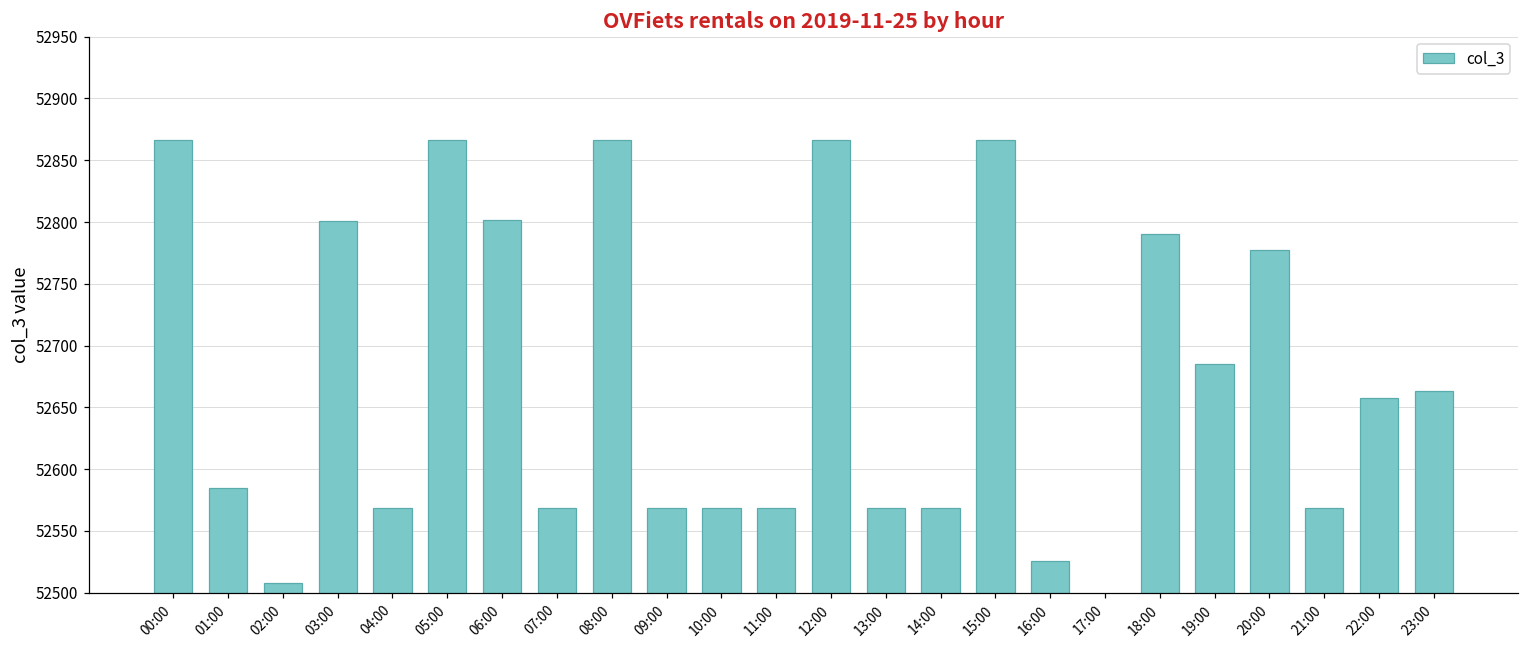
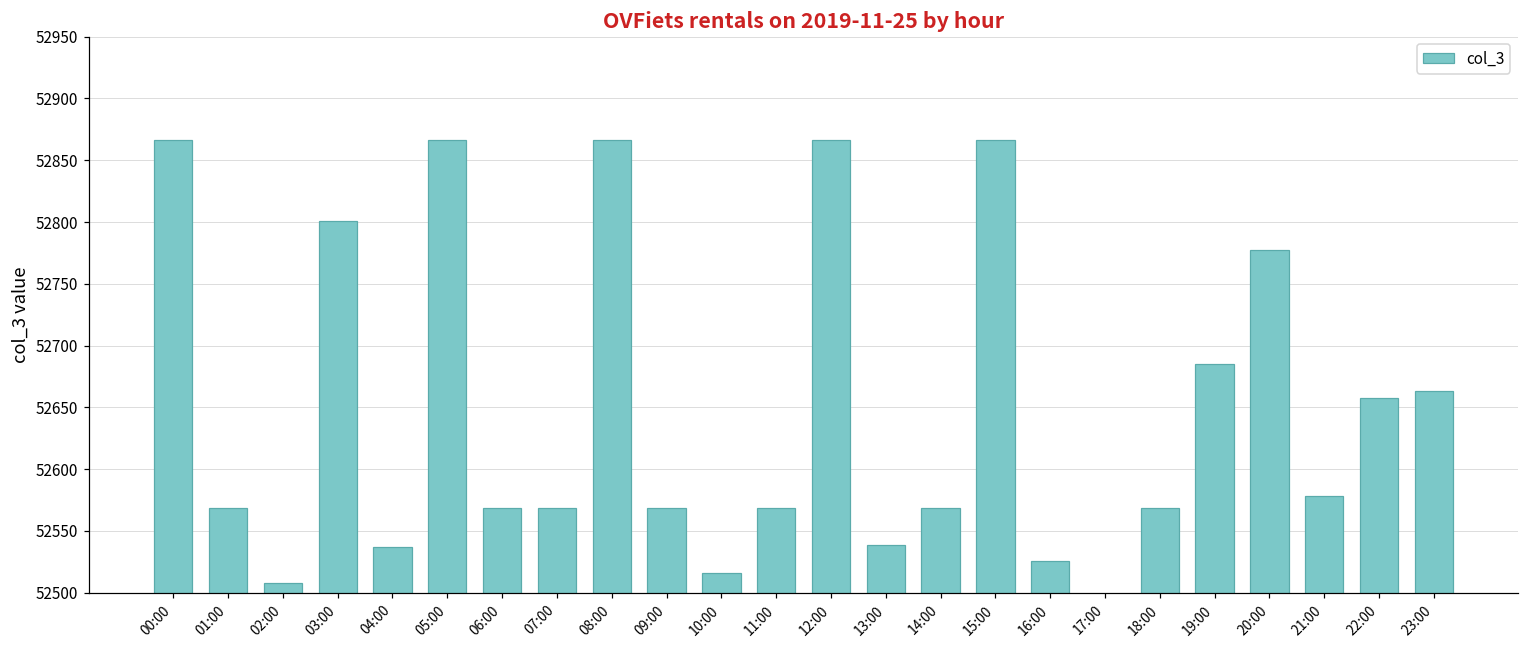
01:00: 52585 -> 52569
04:00: 52569 -> 52537
06:00: 52802 -> 52569
10:00: 52569 -> 52516
13:00: 52569 -> 52539
18:00: 52790 -> 52569
21:00: 52569 -> 52578
